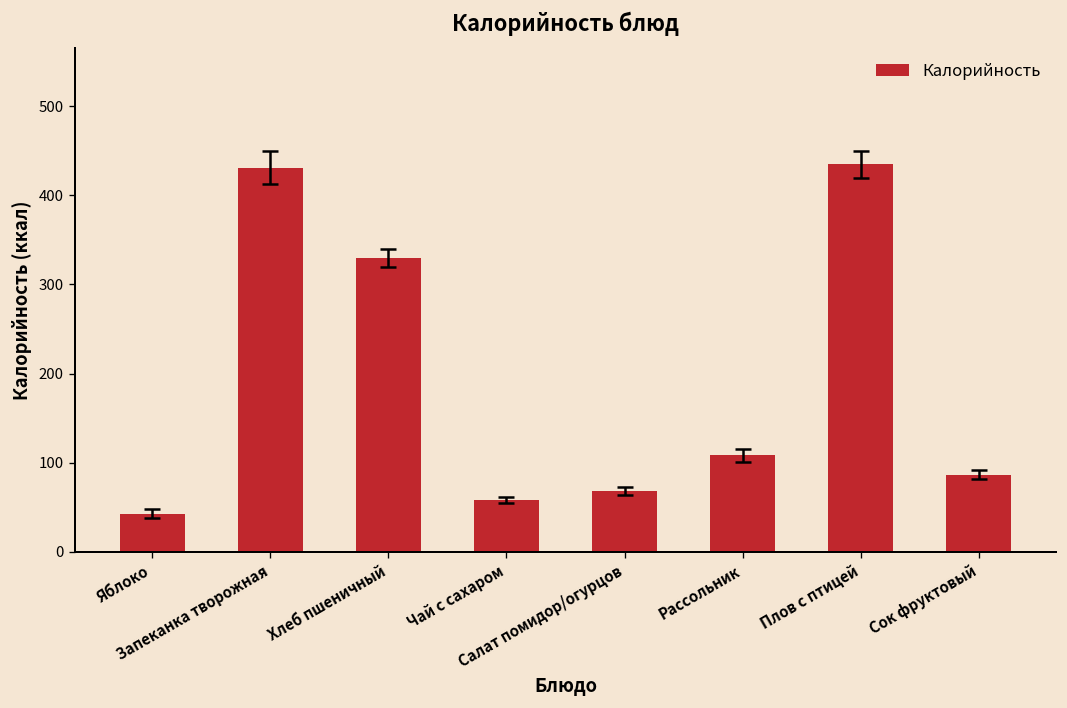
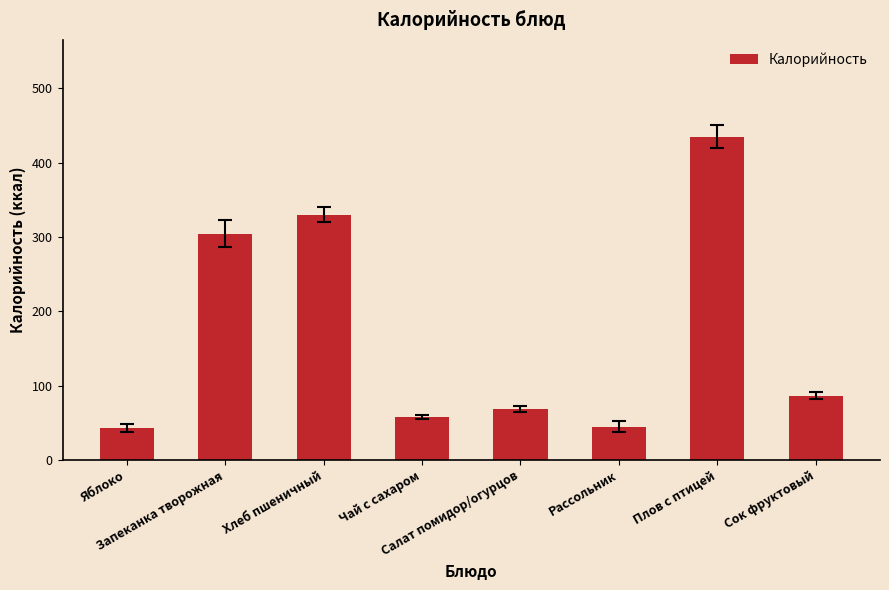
Калорийность, Запеканка творожная: 430 -> 300
Калорийность, Рассольник: 110 -> 40
